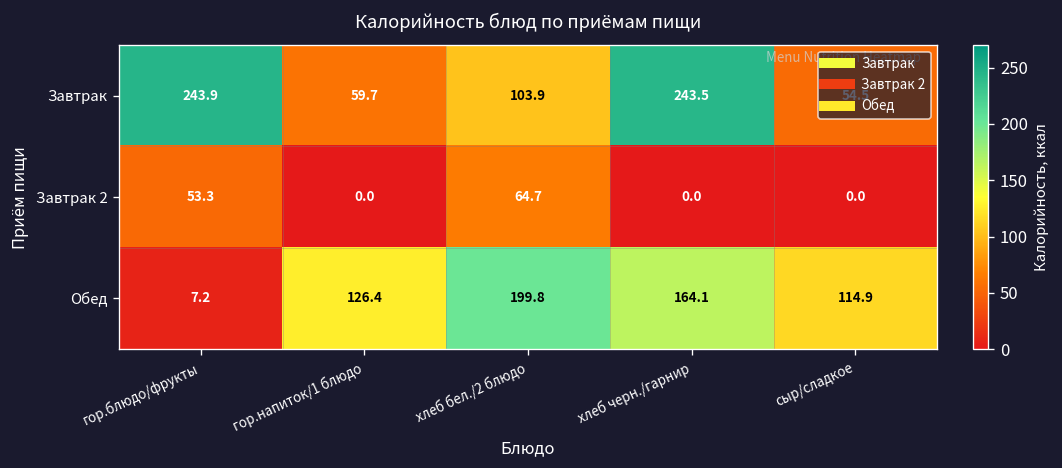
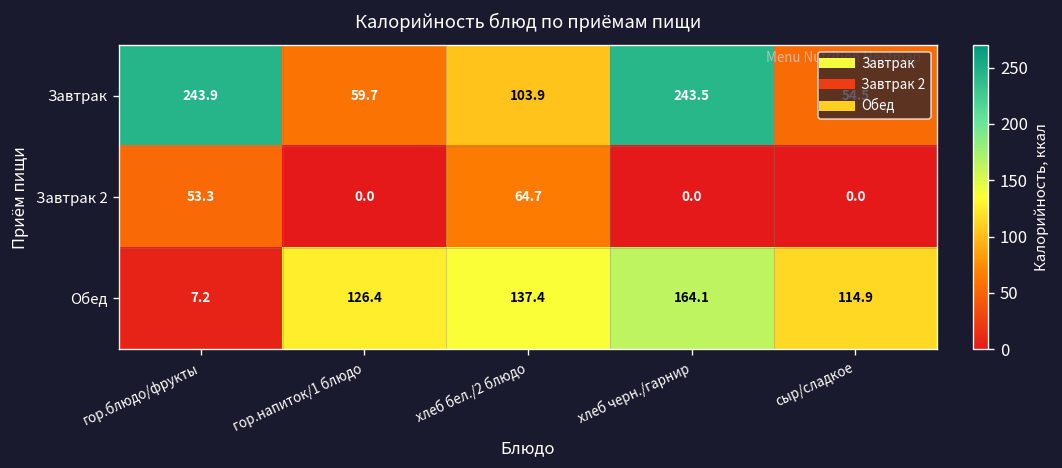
Обед, хлеб бел./2 блюдо: 199.8 -> 137.4
